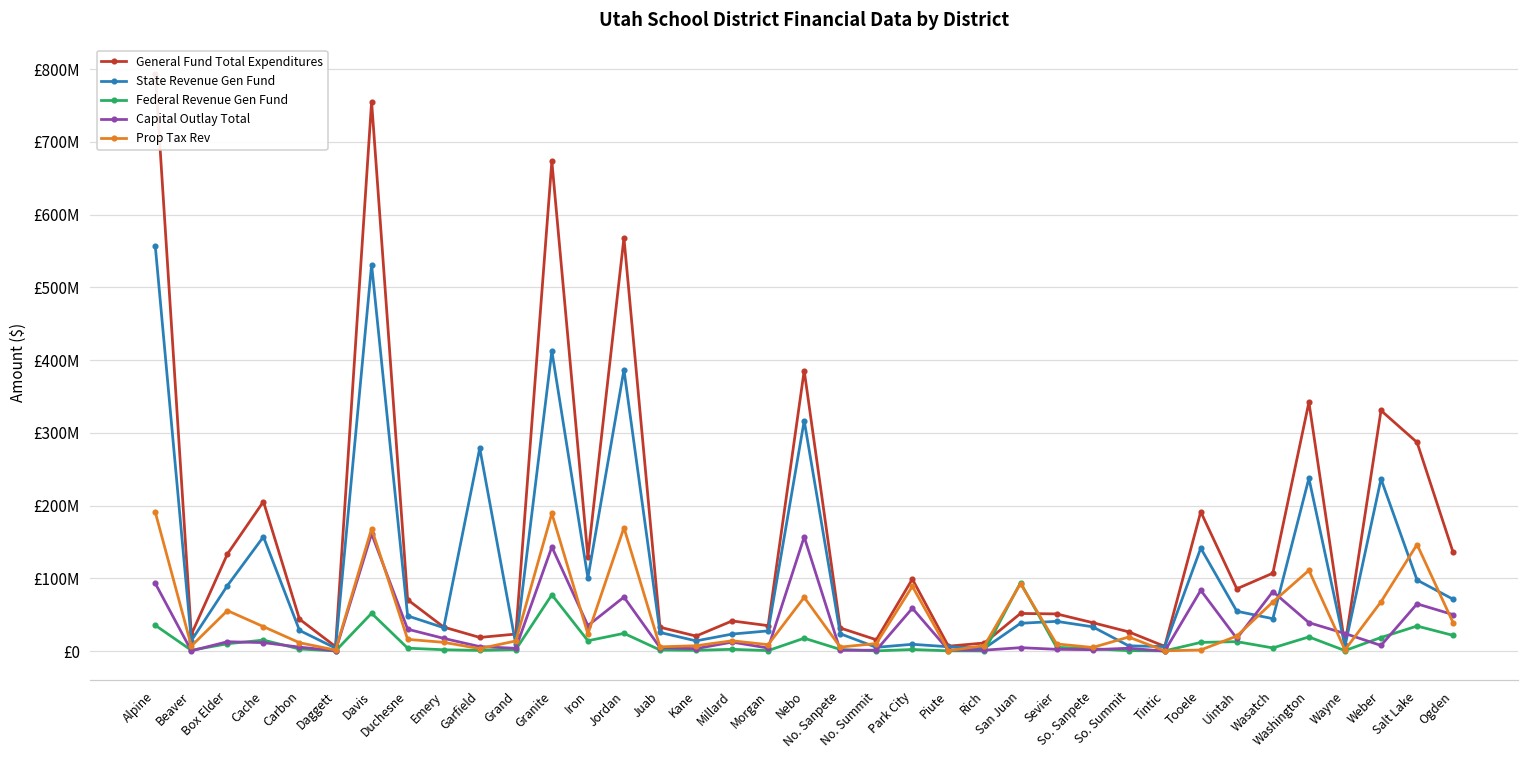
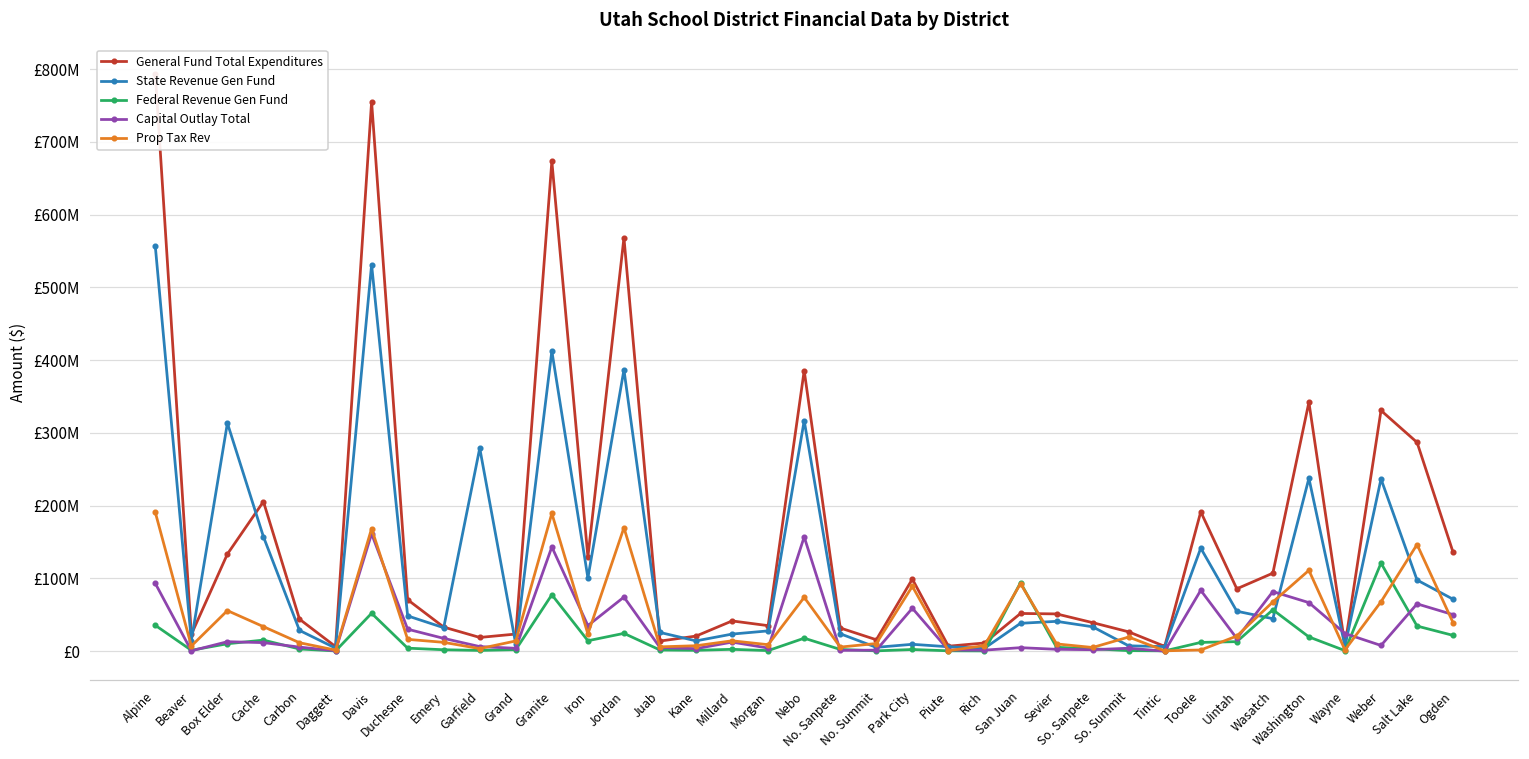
State Revenue Gen Fund, Box Elder: £90000000 -> £310000000
General Fund Total Expenditures, Juab: £30000000 -> £10000000
Federal Revenue Gen Fund, Wasatch: £0 -> £60000000
Capital Outlay Total, Washington: £40000000 -> £70000000
Federal Revenue Gen Fund, Weber: £20000000 -> £120000000
